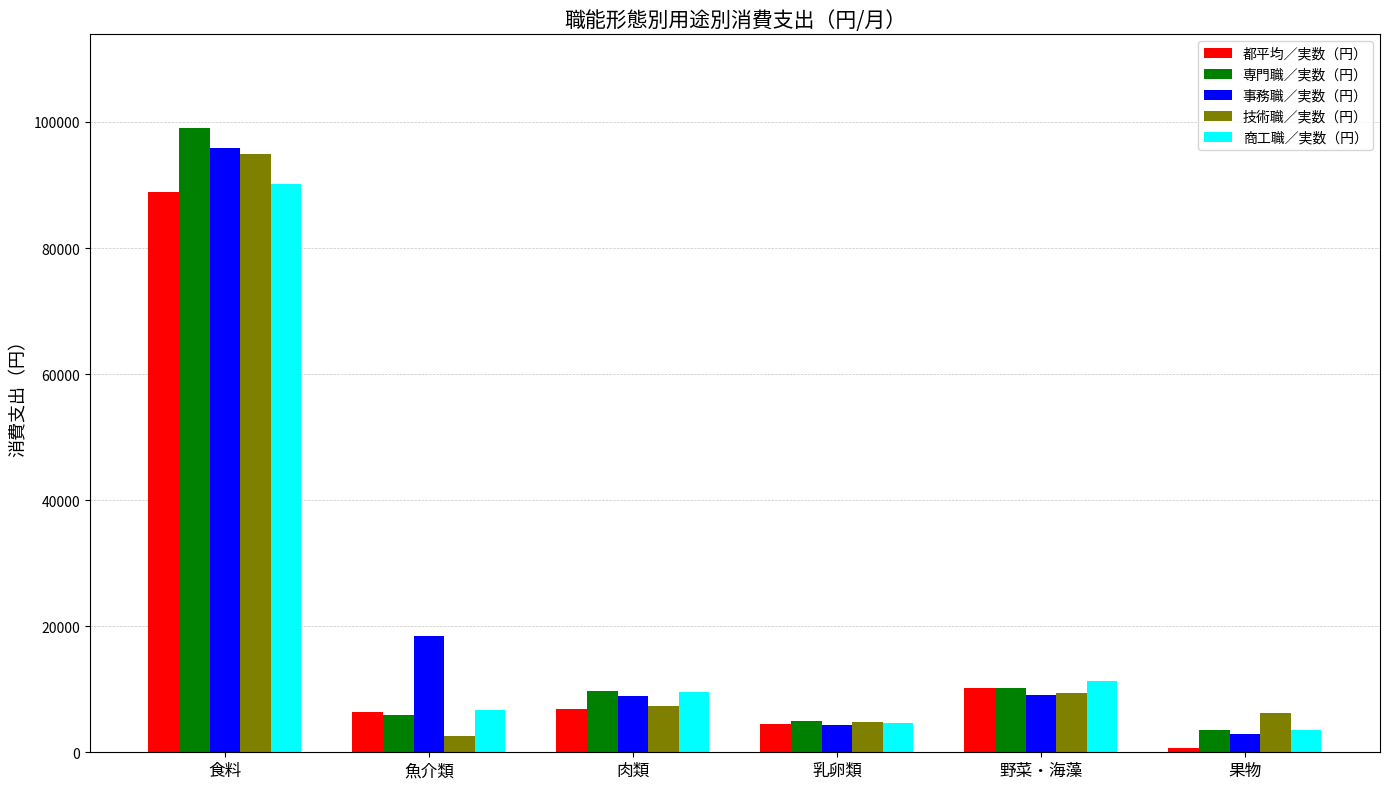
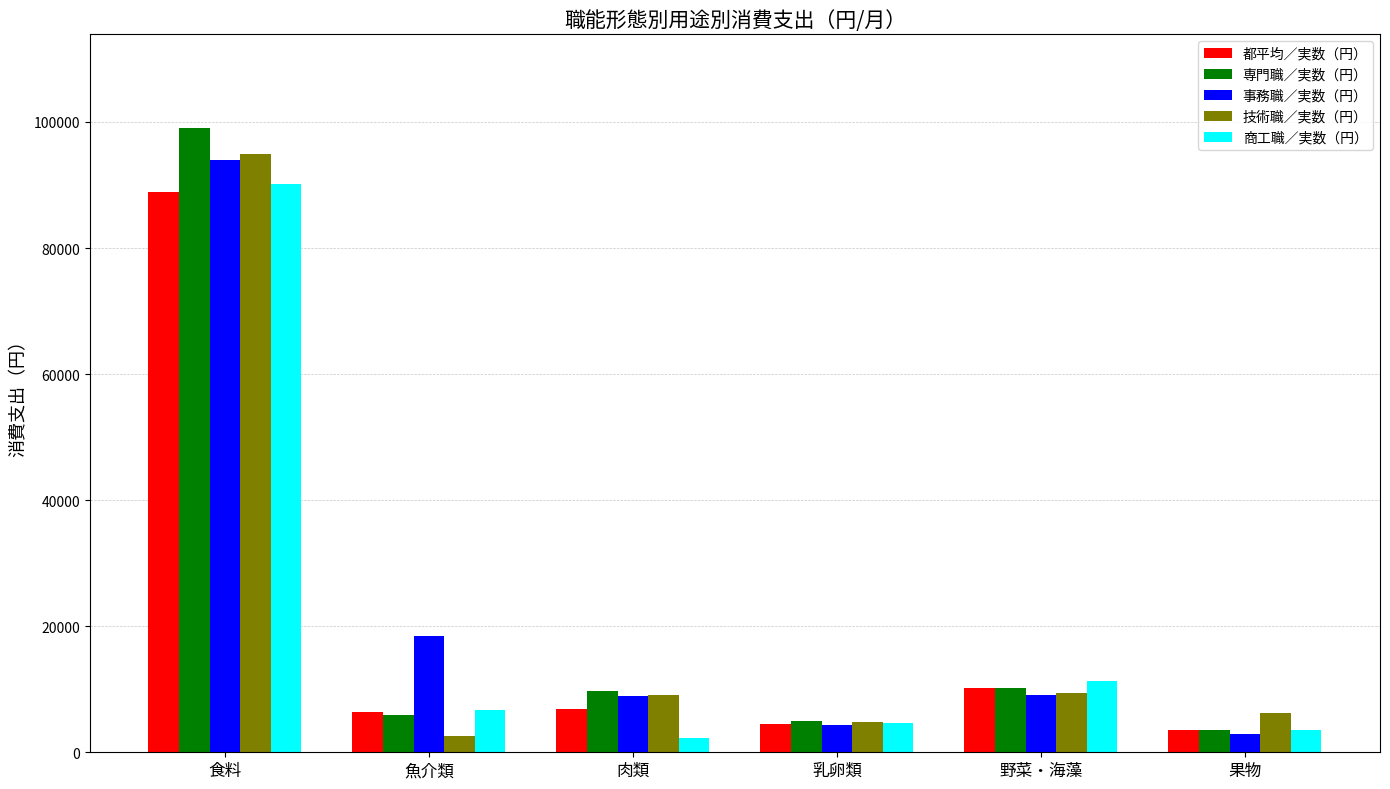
事務職／実数（円）, 食料: 96000 -> 94000
技術職／実数（円）, 肉類: 7000 -> 9000
商工職／実数（円）, 肉類: 10000 -> 2000
都平均／実数（円）, 果物: 1000 -> 4000
